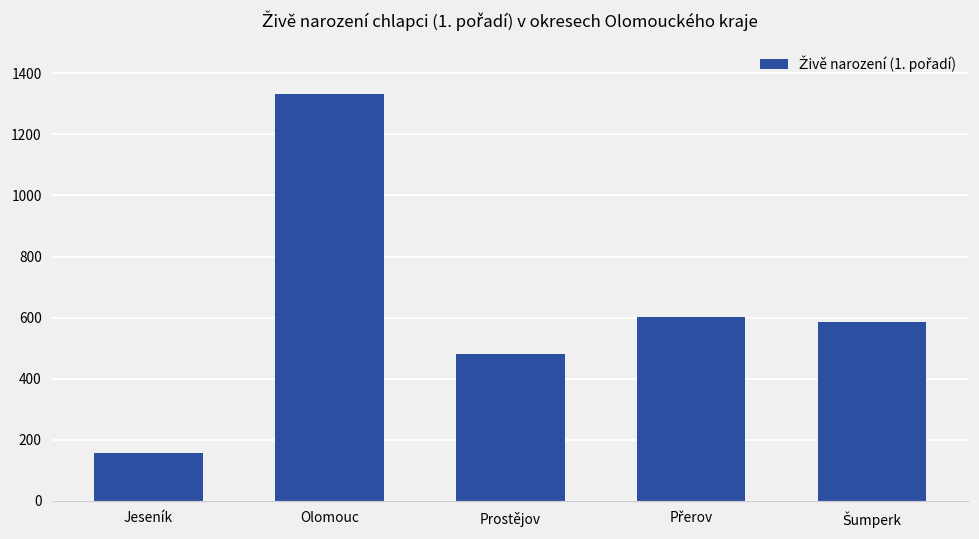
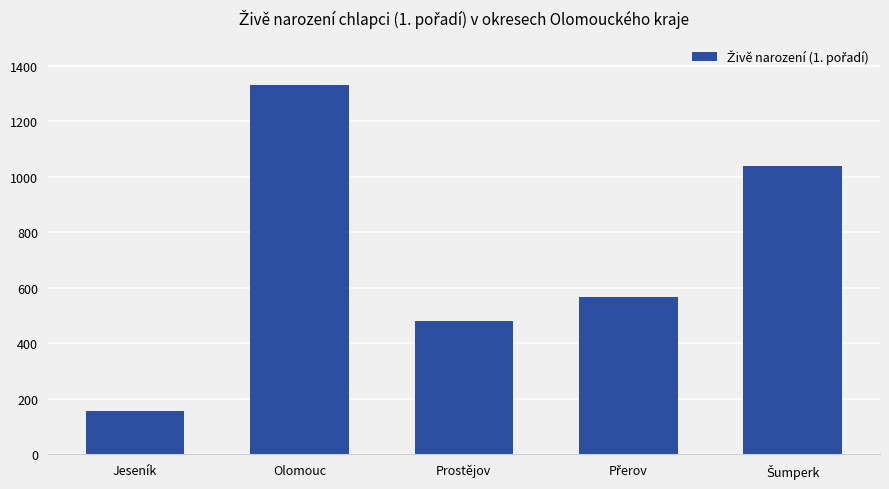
Přerov: 600 -> 570
Šumperk: 590 -> 1040
